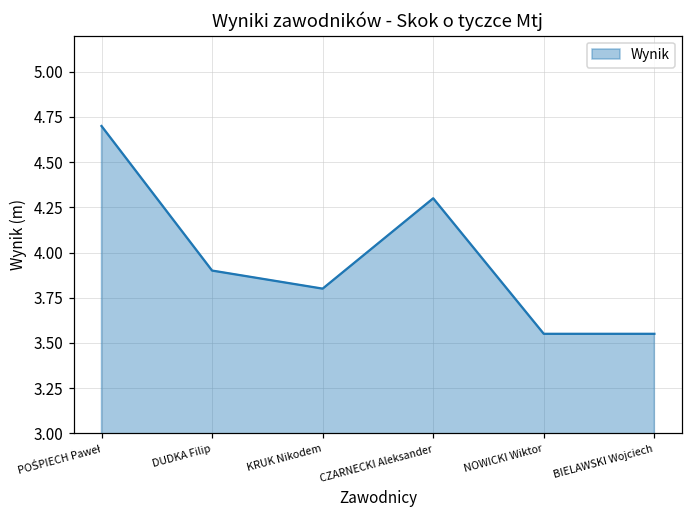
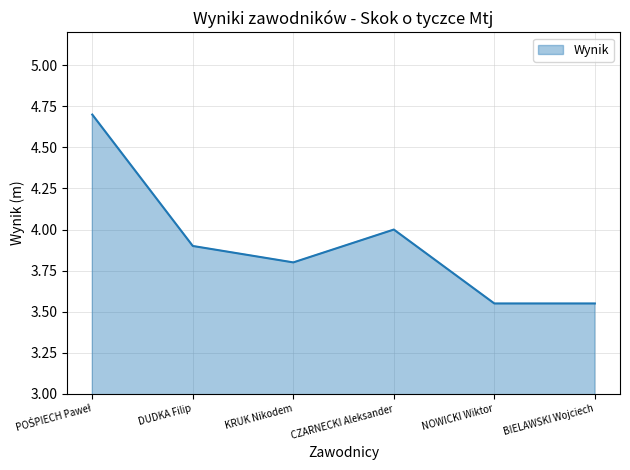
CZARNECKI Aleksander: 4.3 -> 4.0
